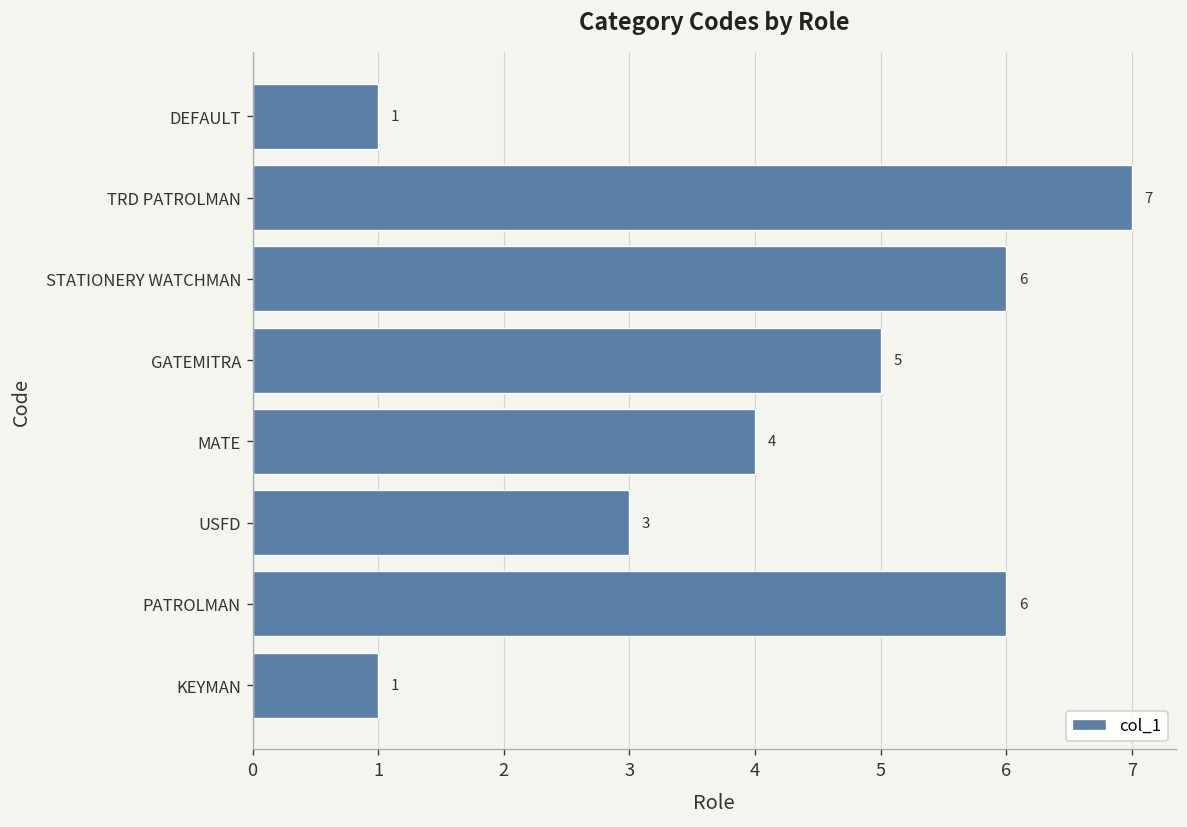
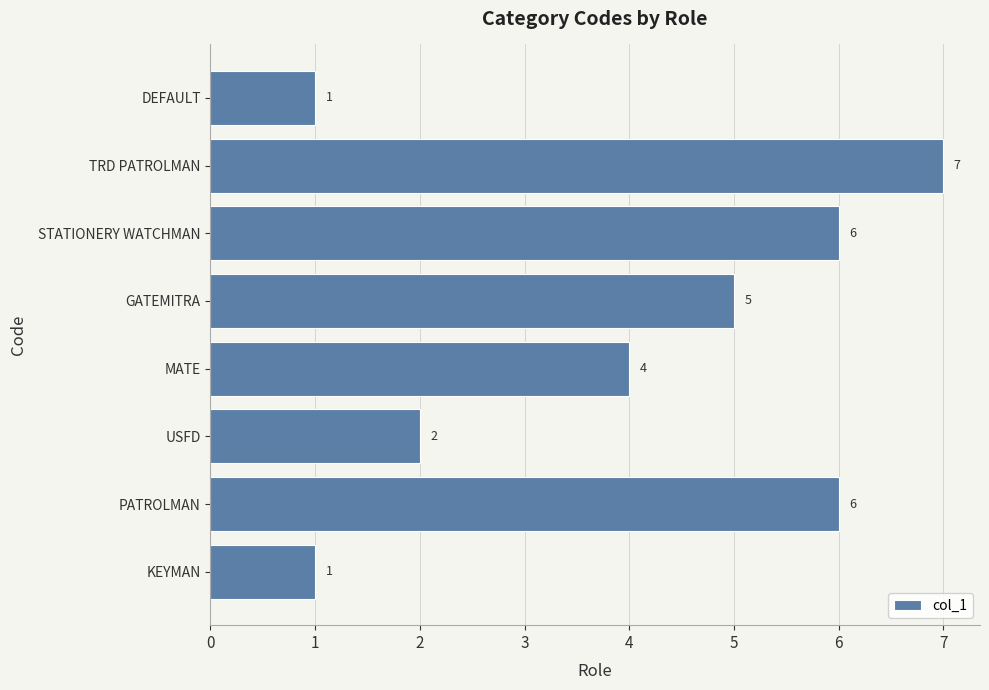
USFD: 3 -> 2
